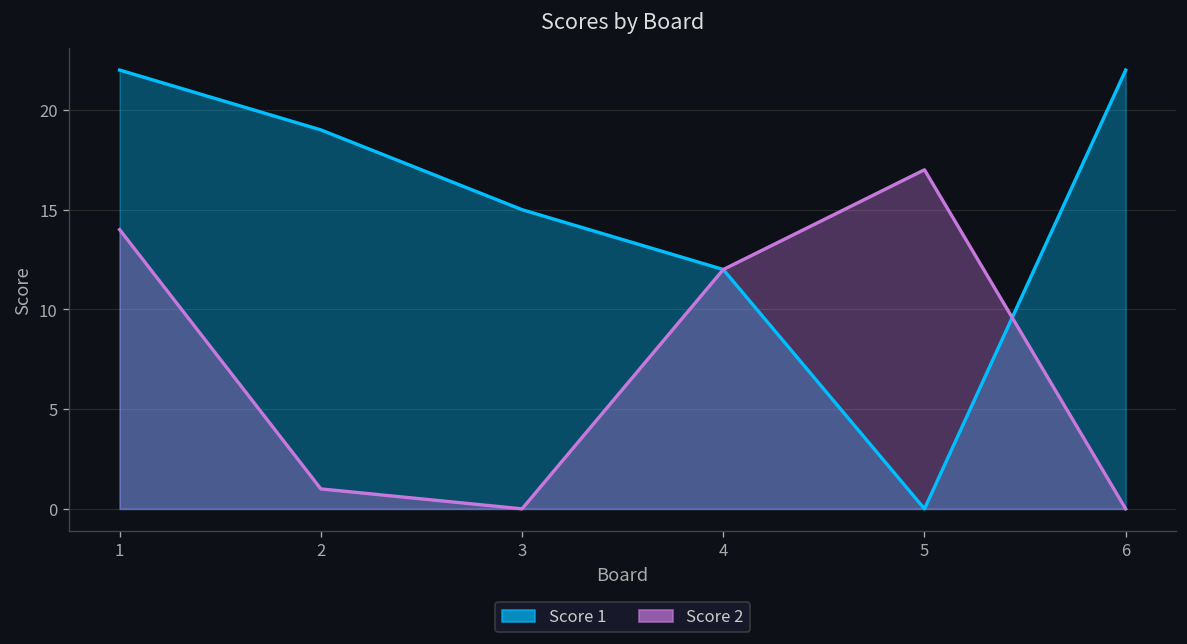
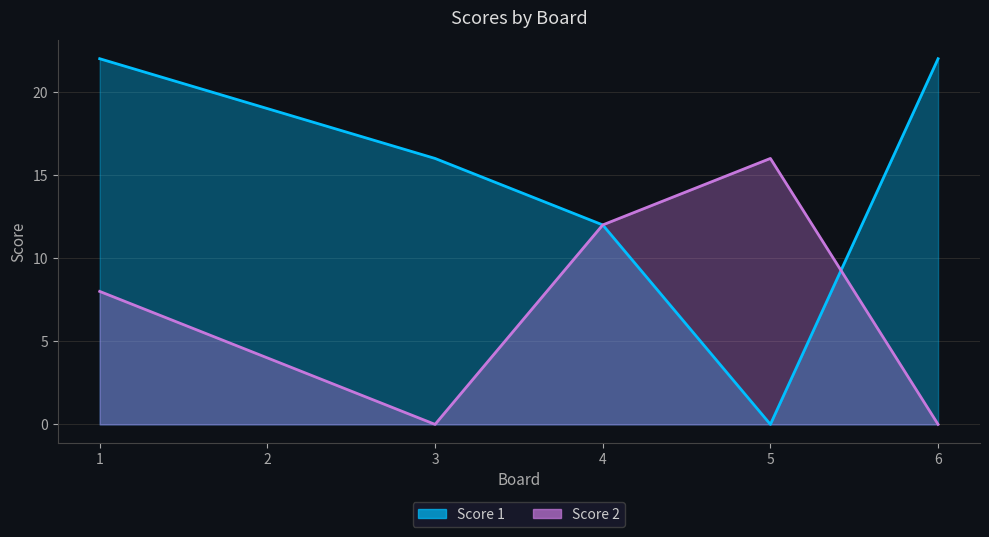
Score 2, 1: 14 -> 8
Score 2, 2: 1 -> 4
Score 1, 3: 15 -> 16
Score 2, 5: 17 -> 16
